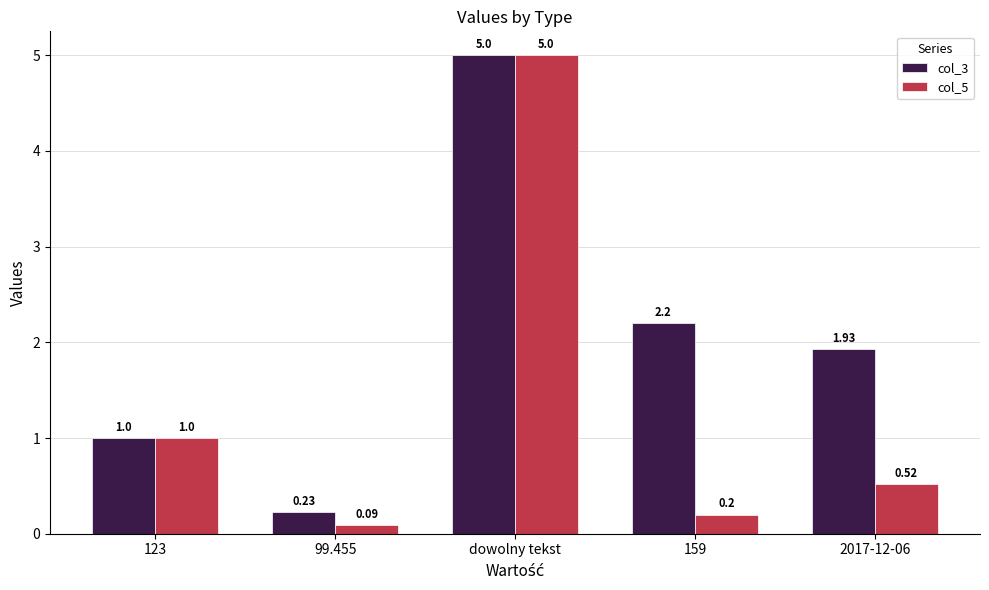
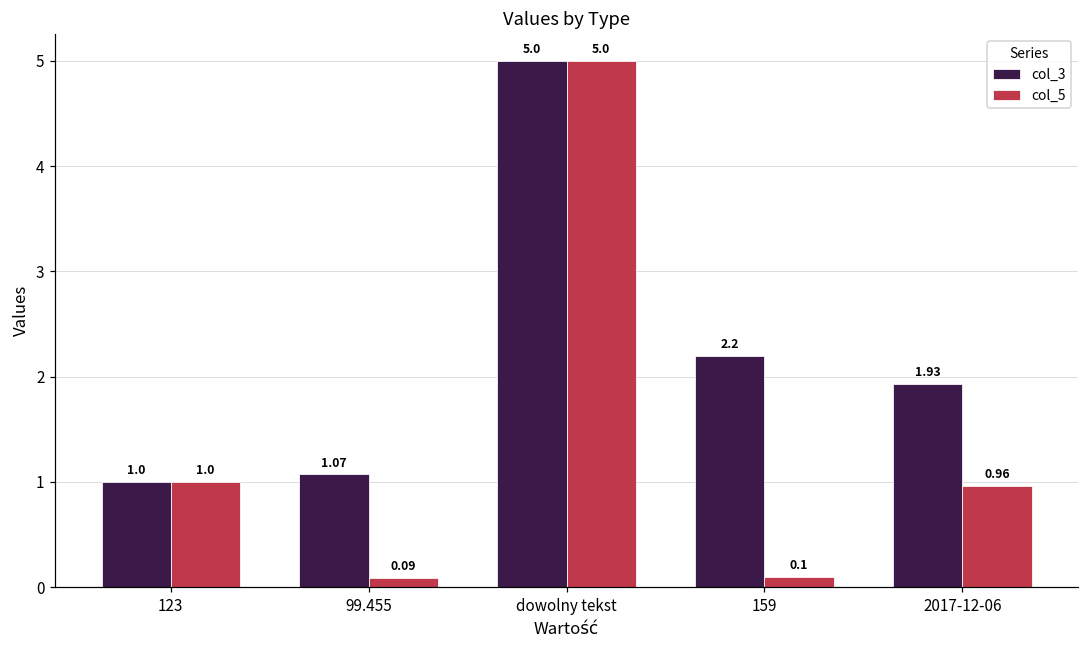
col_3, 99.455: 0.23 -> 1.07
col_5, 159: 0.2 -> 0.1
col_5, 2017-12-06: 0.52 -> 0.96
